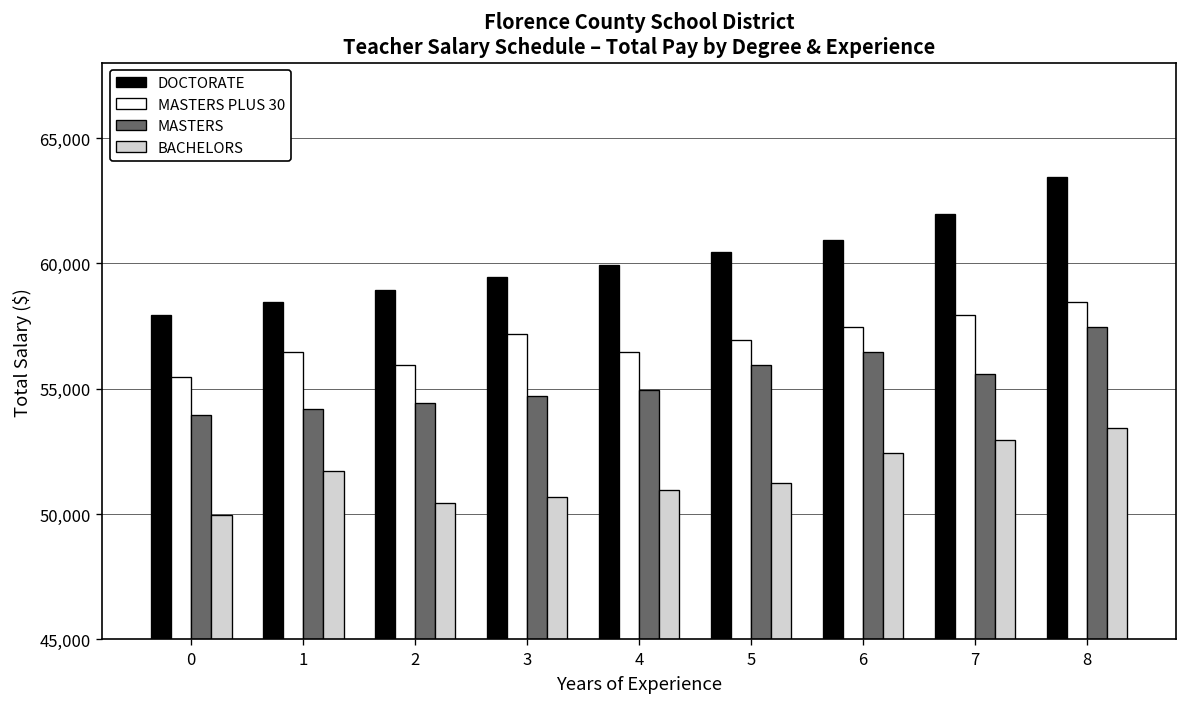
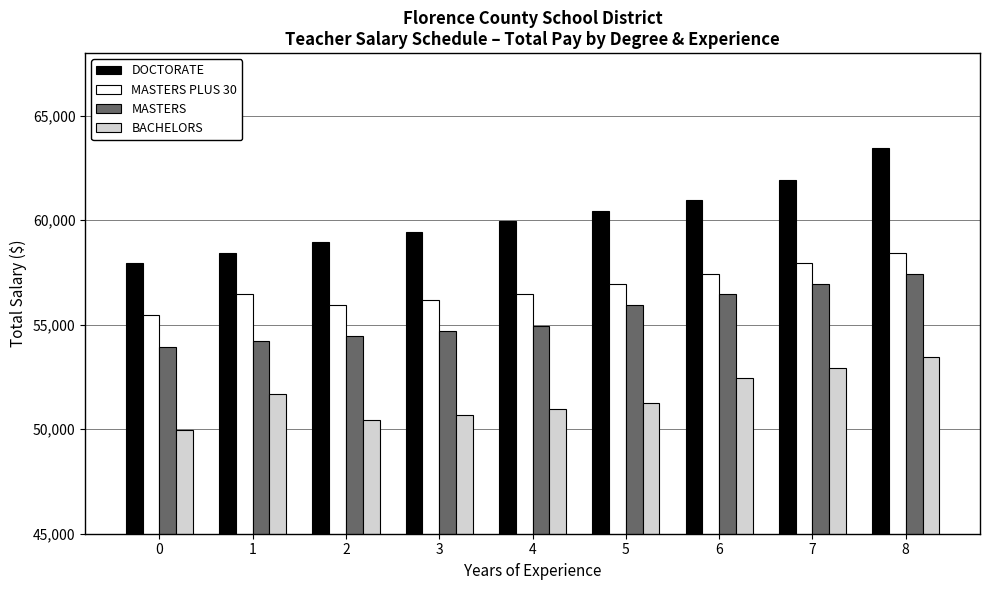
MASTERS PLUS 30, 3: 57,200 -> 56,200
MASTERS, 7: 55,600 -> 57,000
